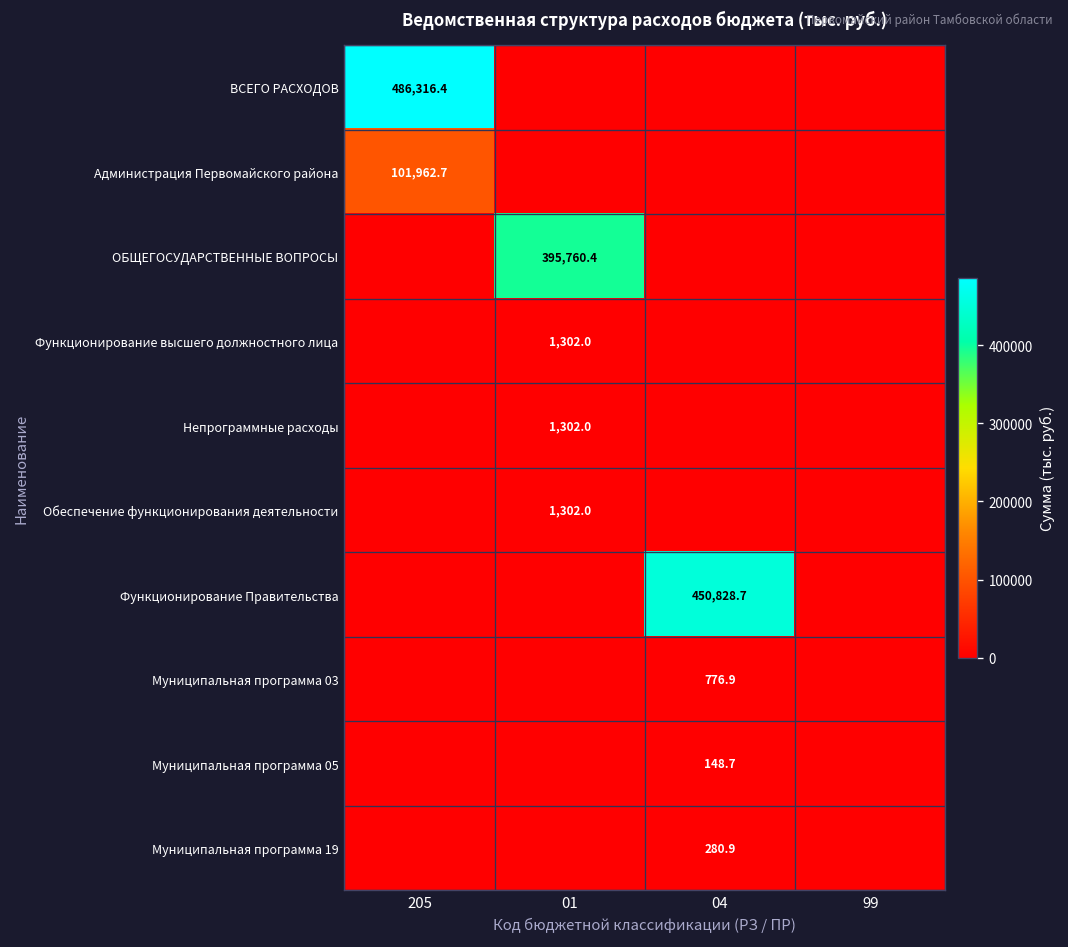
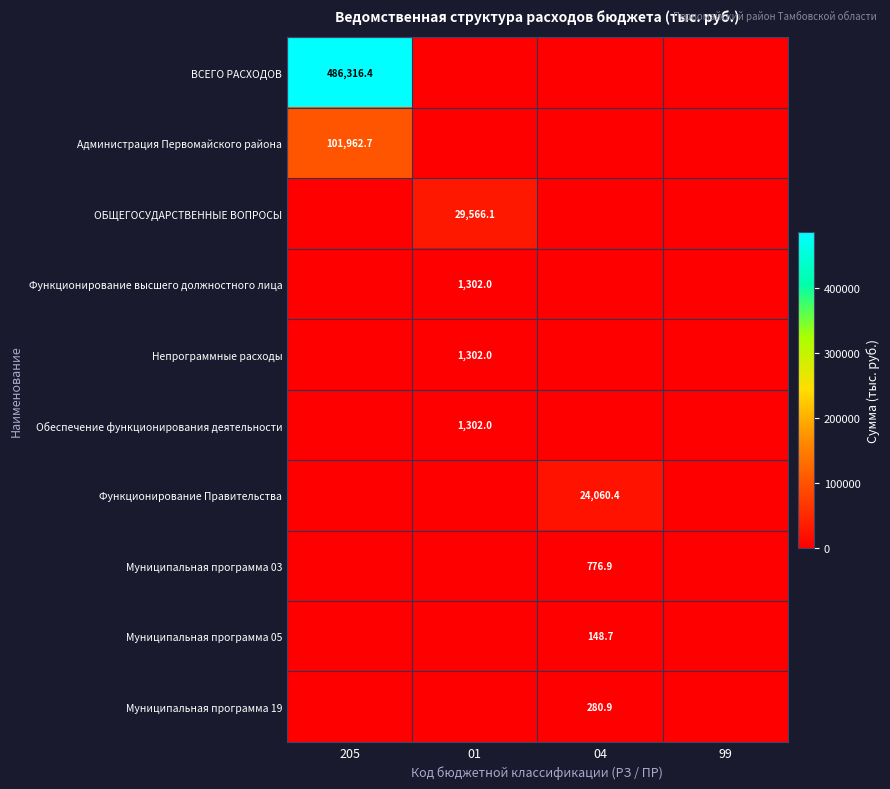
ОБЩЕГОСУДАРСТВЕННЫЕ ВОПРОСЫ, 01: 395,760.4 -> 29,566.1
Функционирование Правительства, 04: 450,828.7 -> 24,060.4
